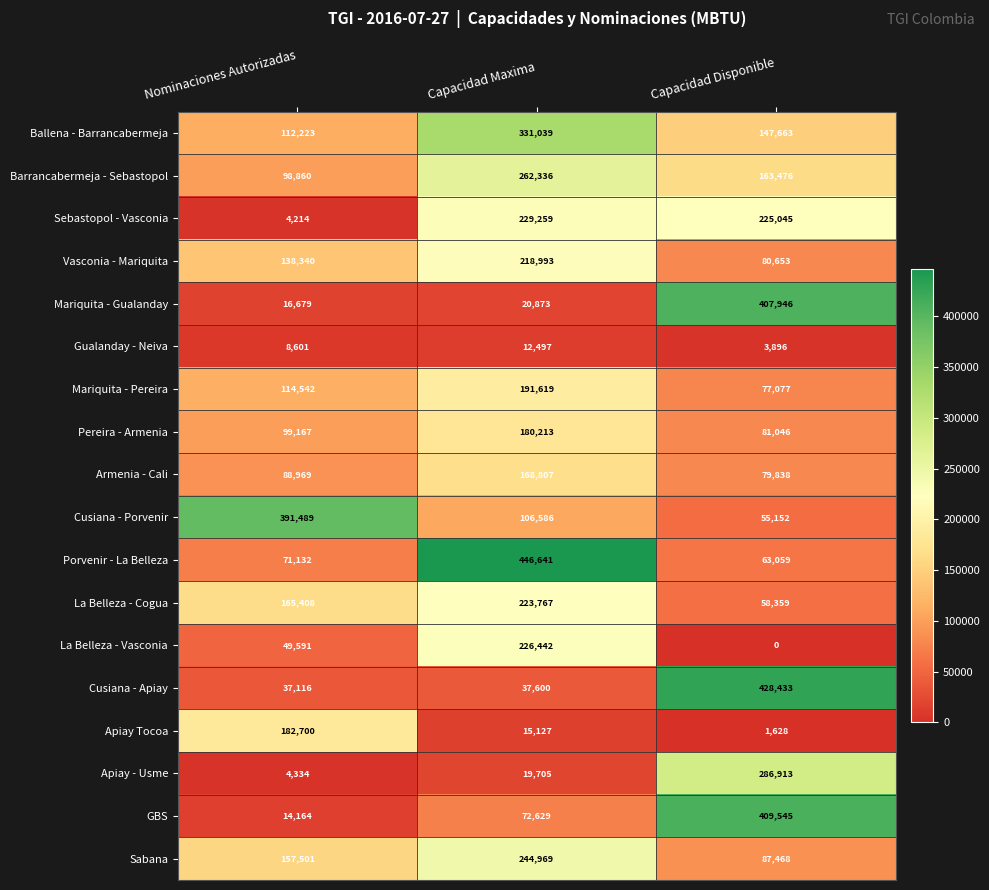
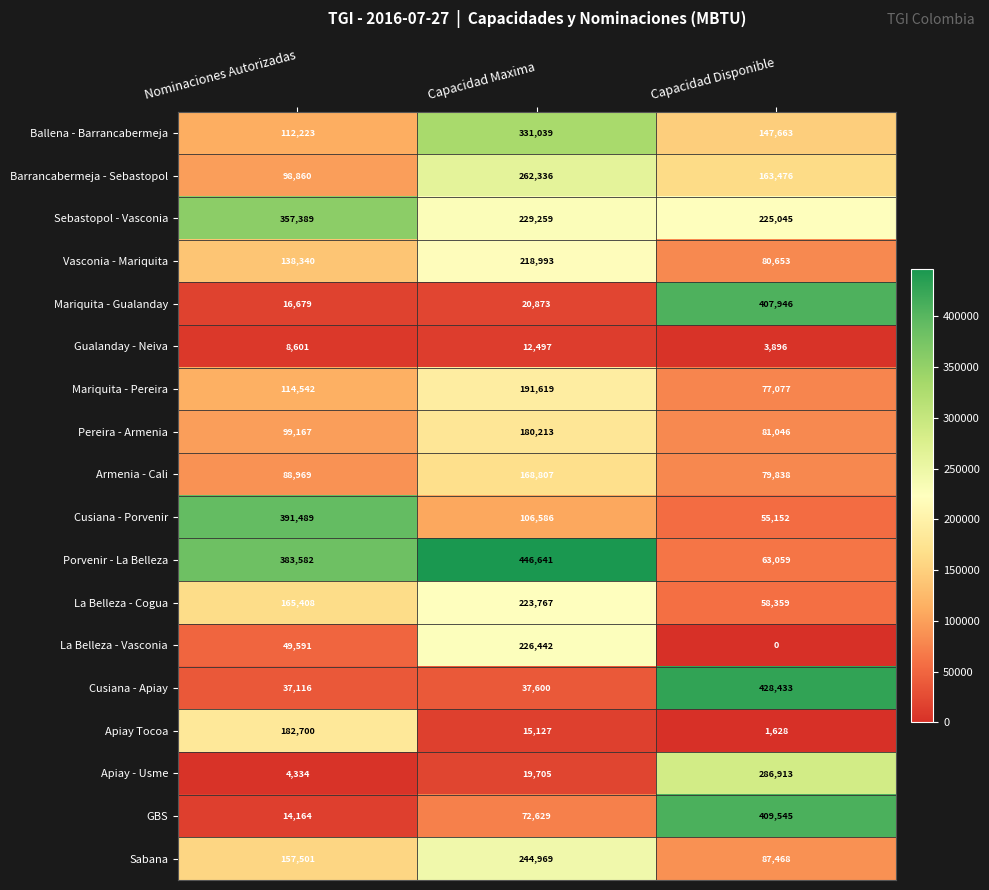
Sebastopol - Vasconia, Nominaciones Autorizadas: 4,214 -> 357,389
Porvenir - La Belleza, Nominaciones Autorizadas: 71,132 -> 383,582
